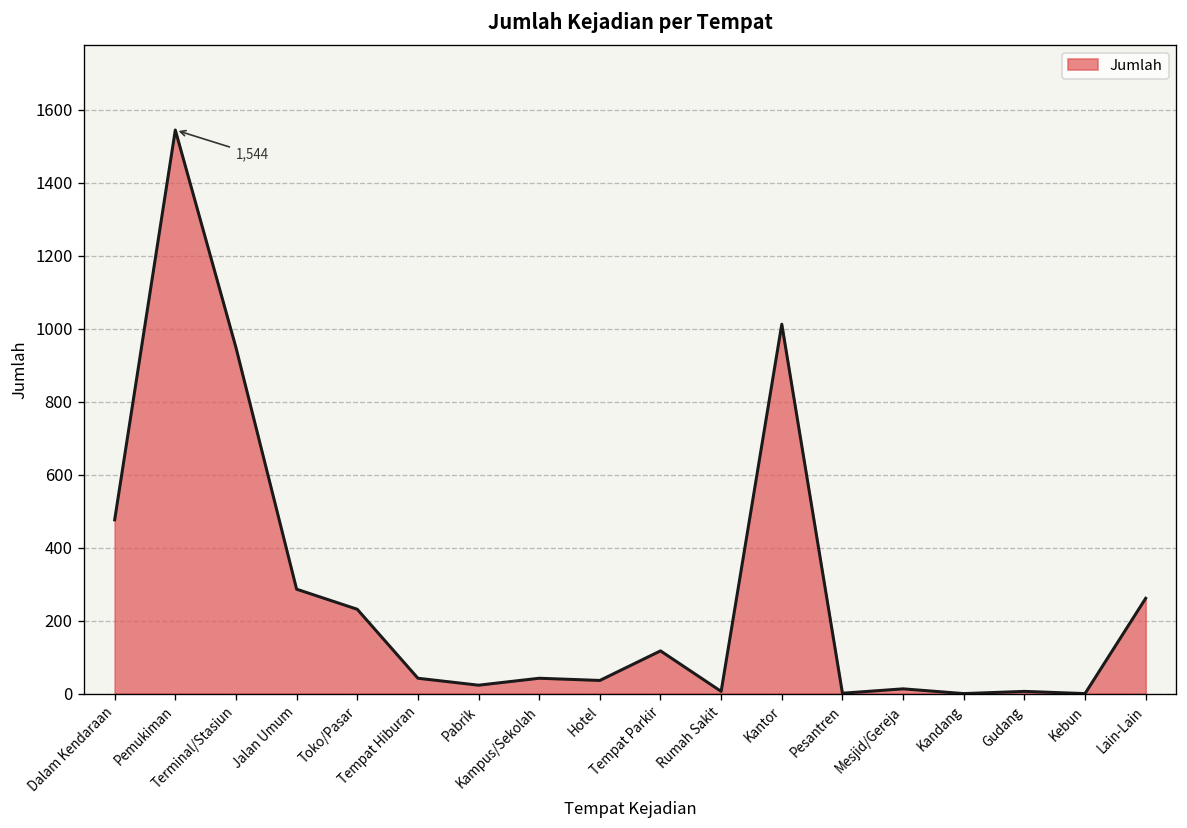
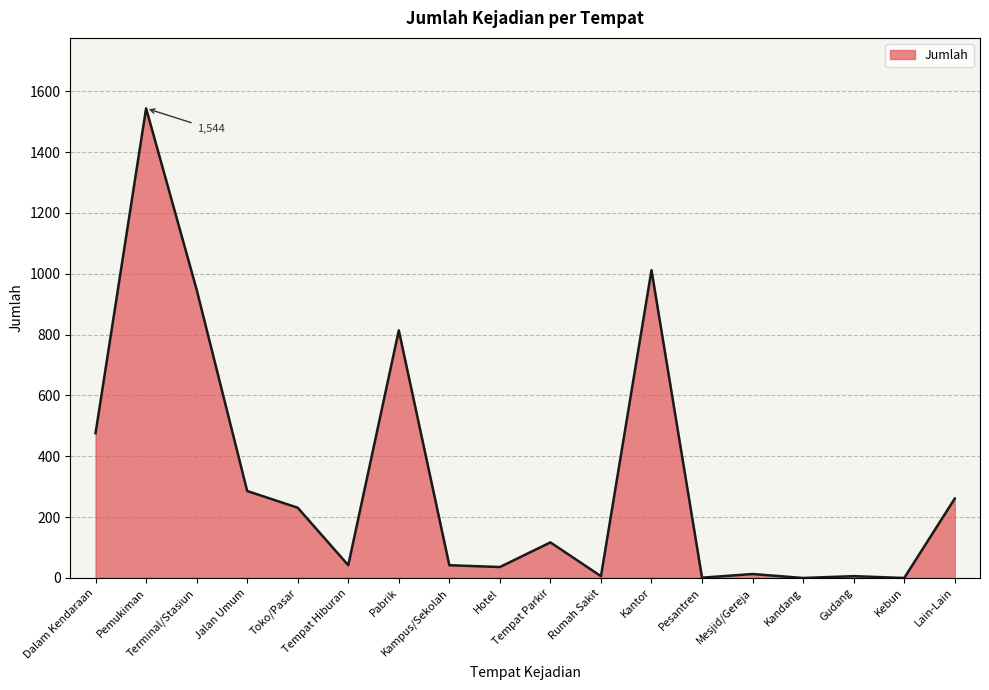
Pabrik: 20 -> 810
